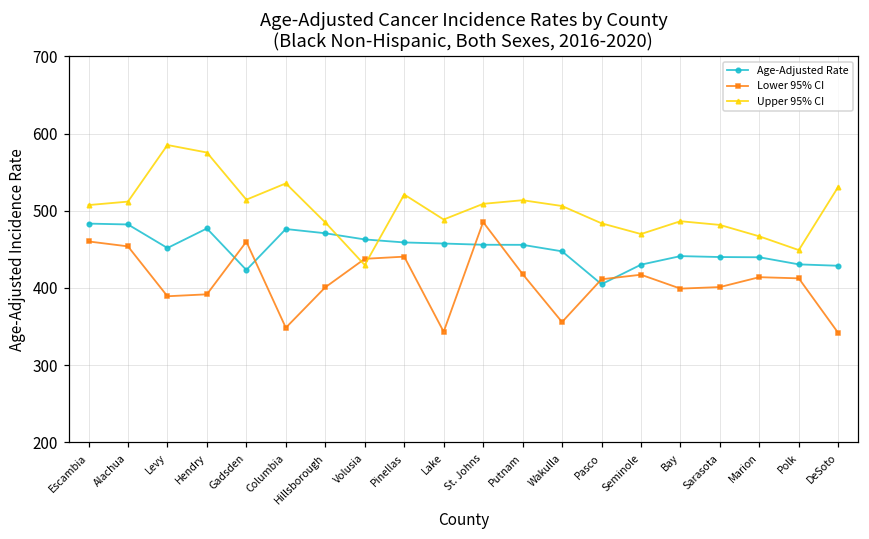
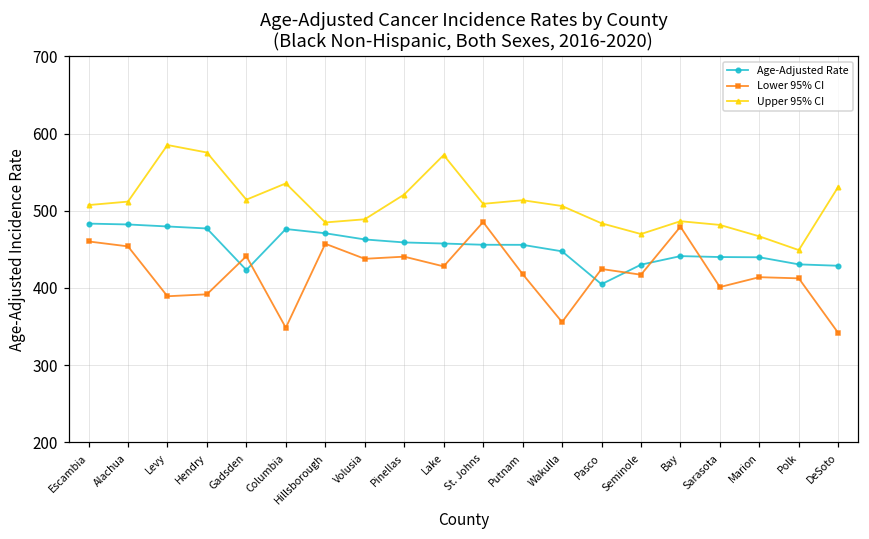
Age-Adjusted Rate, Levy: 450 -> 480
Lower 95% CI, Gadsden: 460 -> 440
Lower 95% CI, Hillsborough: 400 -> 460
Upper 95% CI, Volusia: 430 -> 490
Lower 95% CI, Lake: 340 -> 430
Upper 95% CI, Lake: 490 -> 570
Lower 95% CI, Pasco: 410 -> 420
Lower 95% CI, Bay: 400 -> 480
